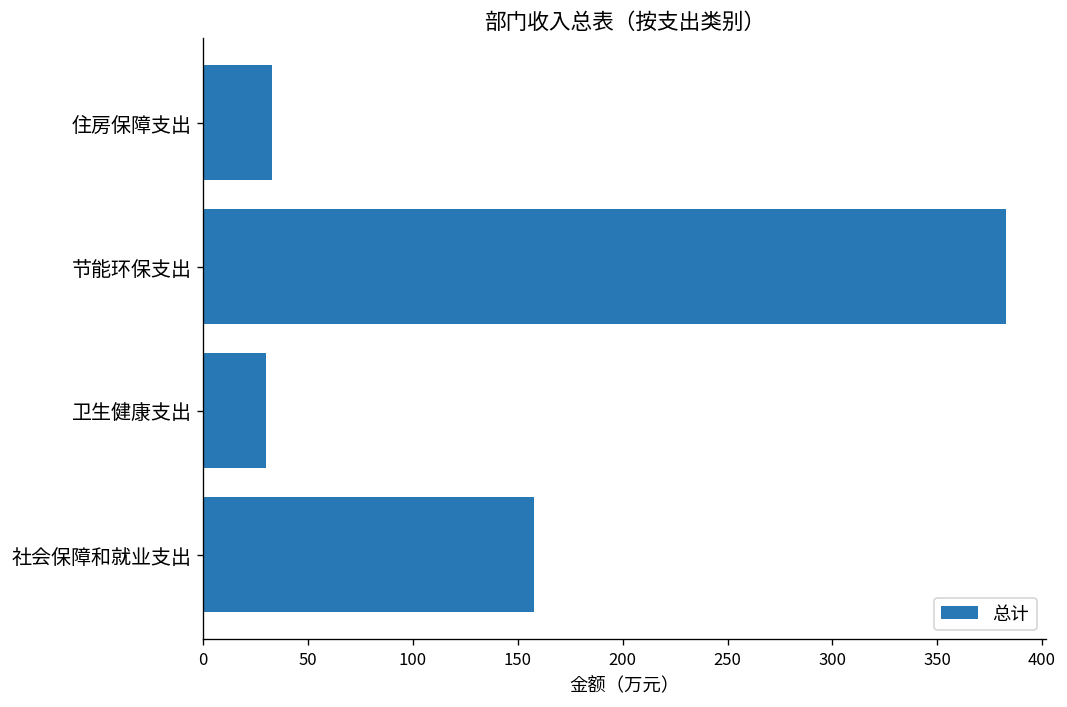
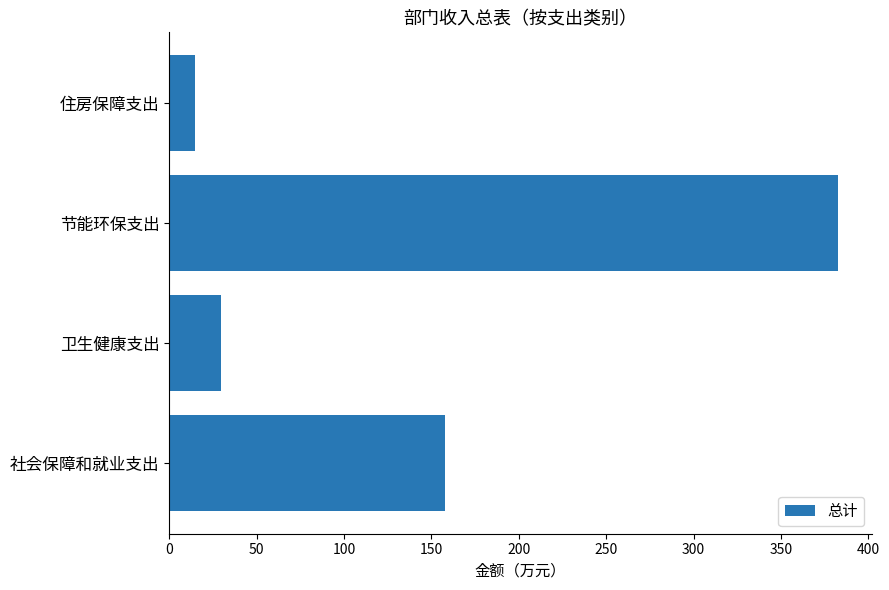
住房保障支出: 33 -> 15
